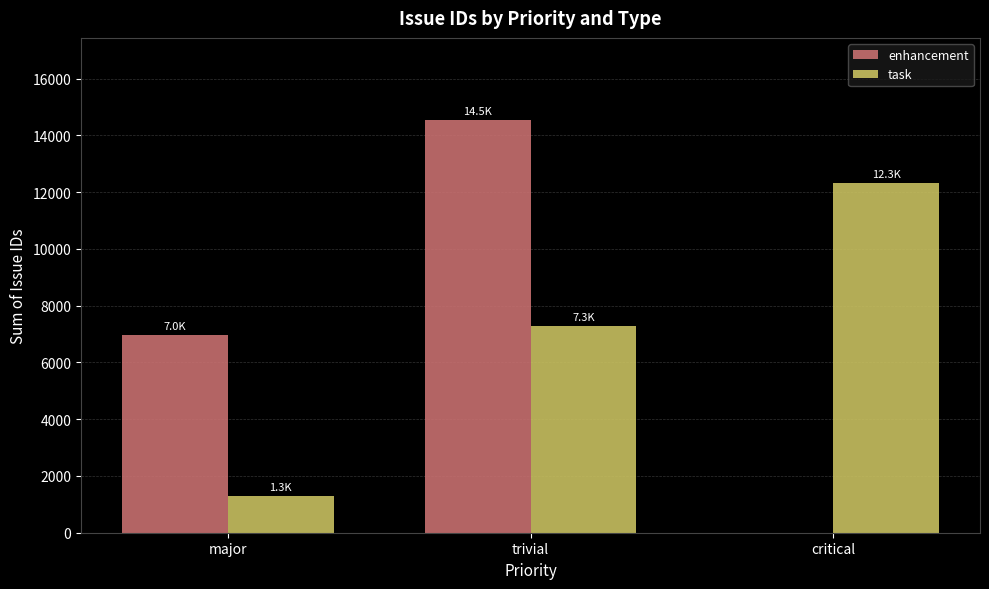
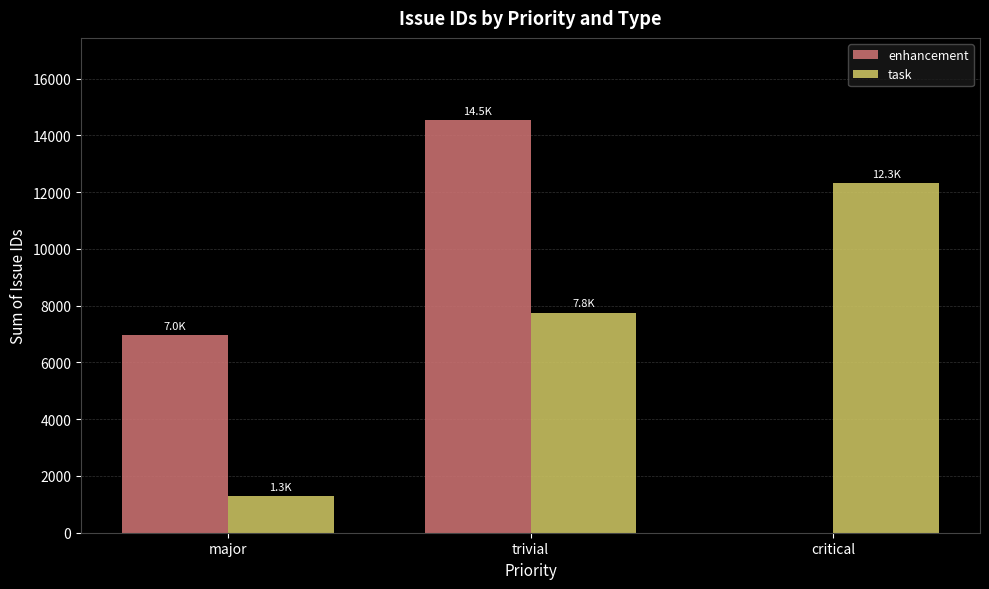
task, trivial: 7.3K -> 7.8K
